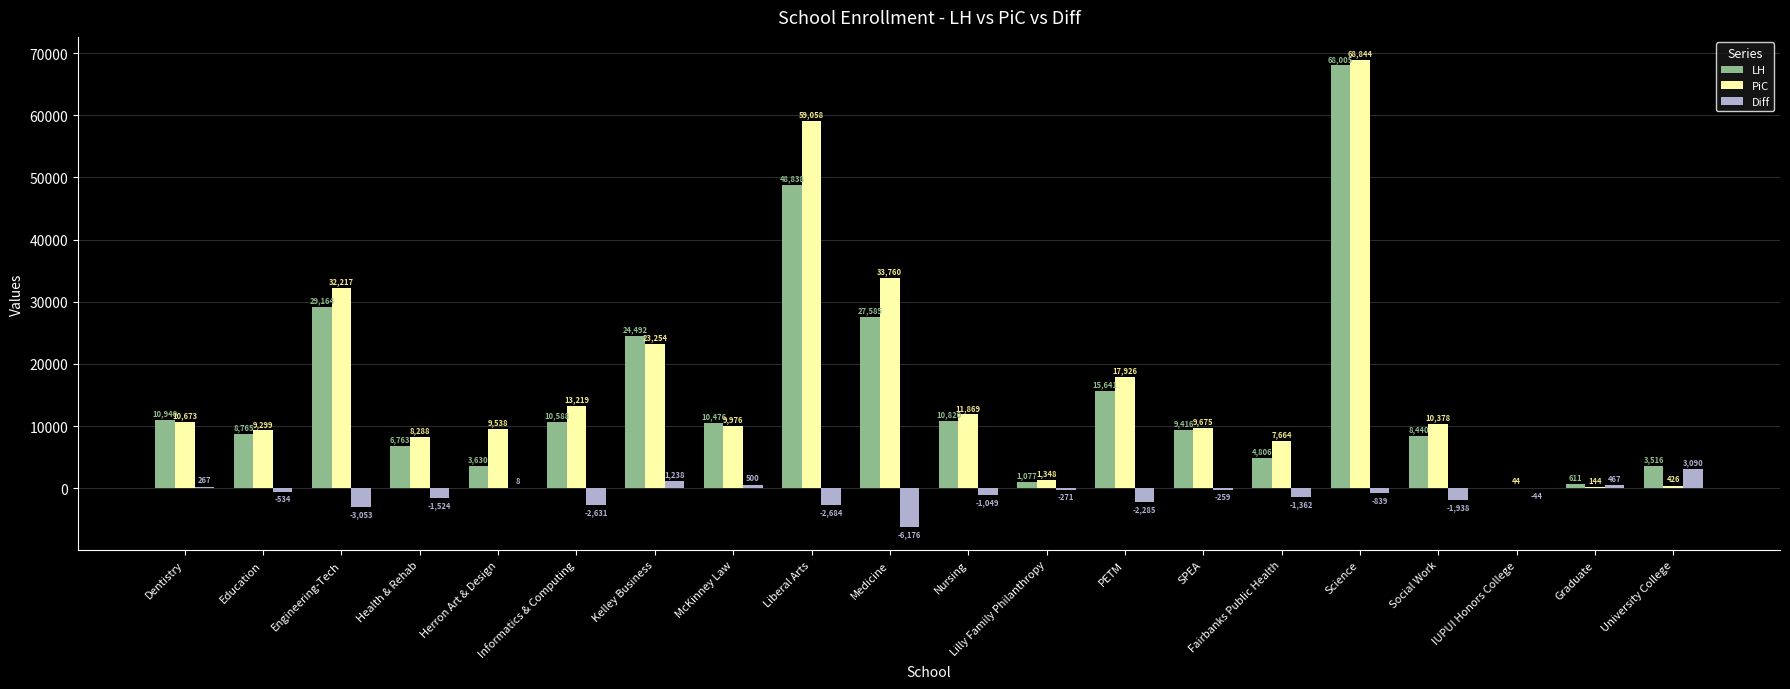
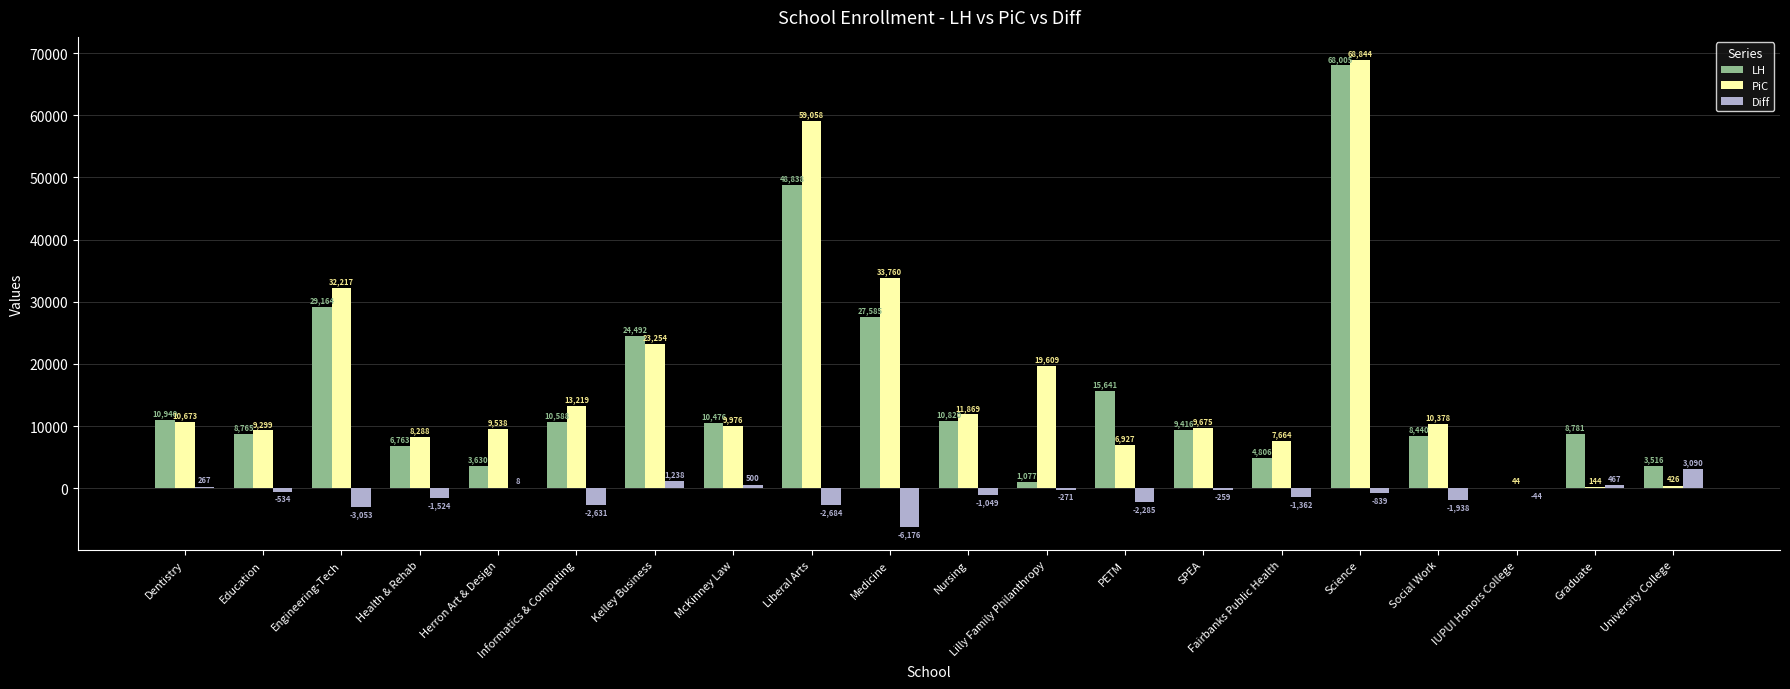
PiC, Lilly Family Philanthropy: 1,348 -> 19,609
PiC, PETM: 17,926 -> 6,927
LH, Graduate: 611 -> 8,781
